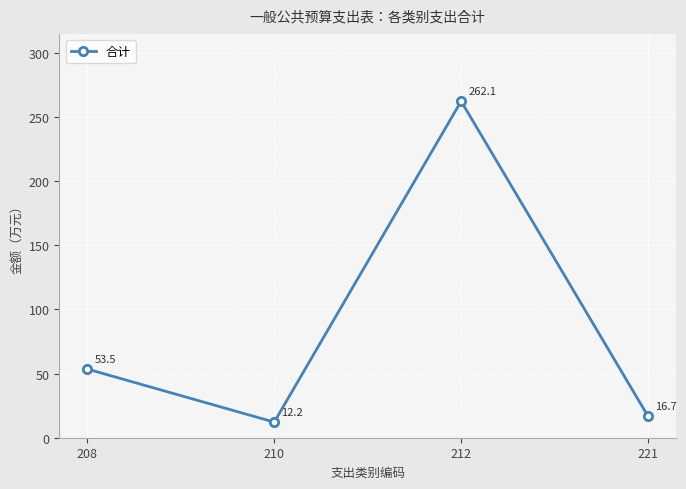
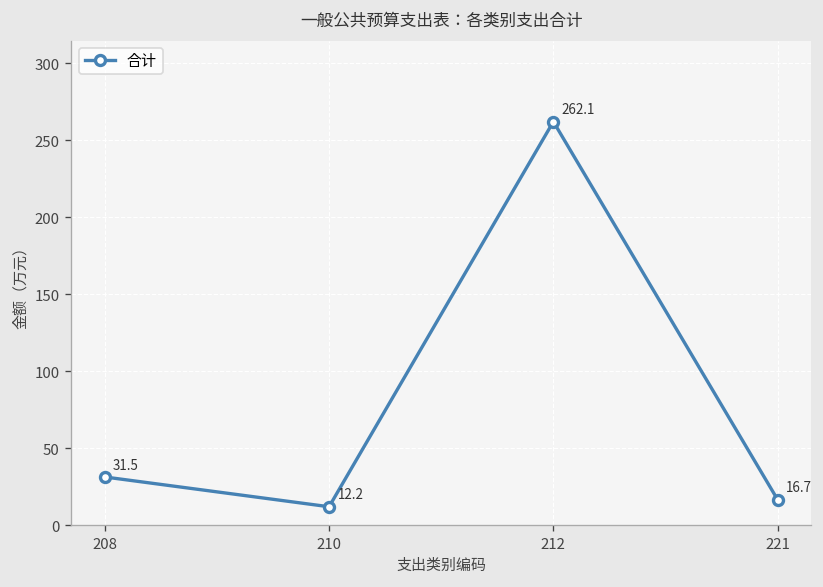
208: 53.5 -> 31.5
